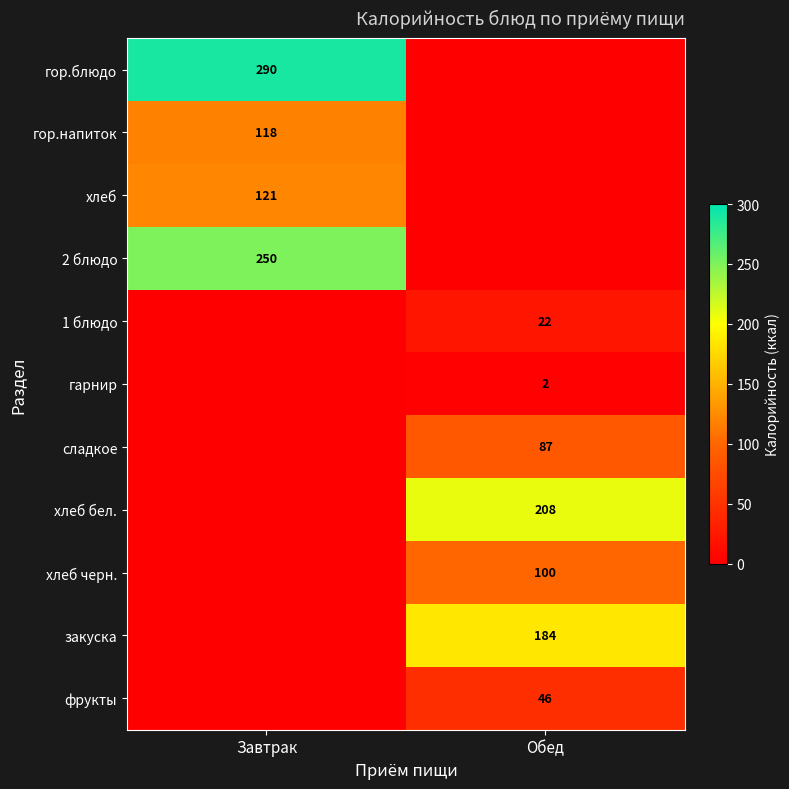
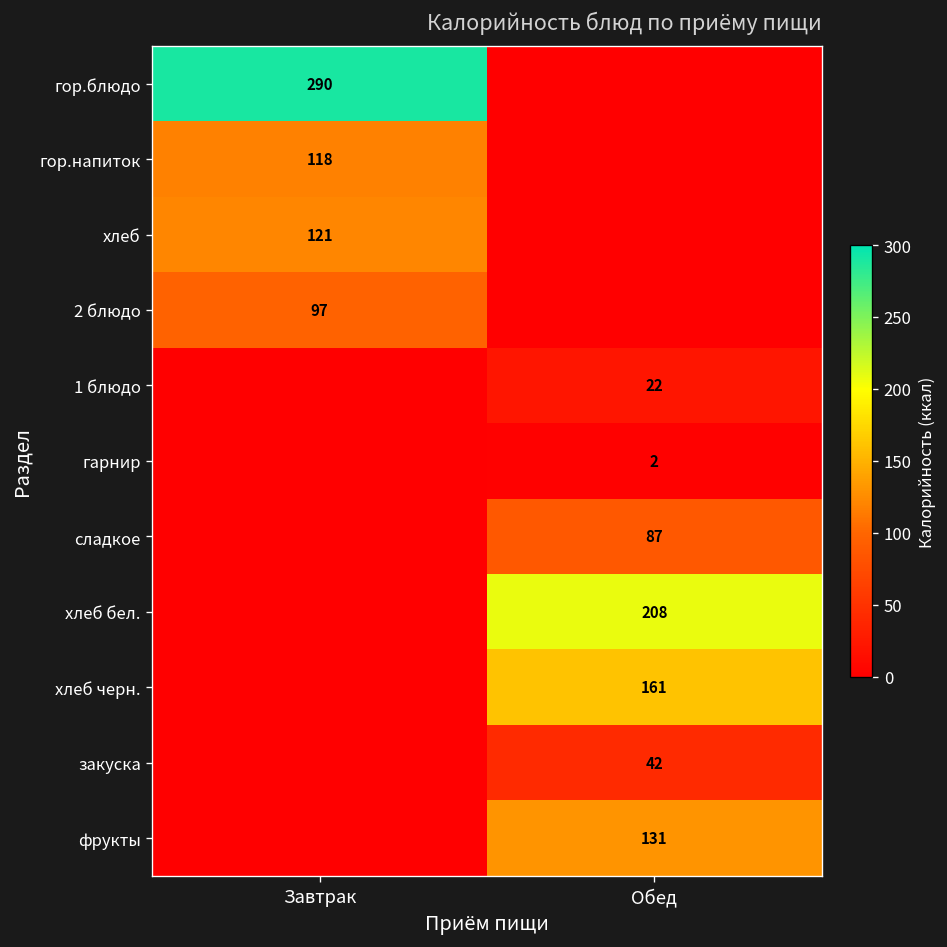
2 блюдо, Завтрак: 250 -> 97
хлеб черн., Обед: 100 -> 161
закуска, Обед: 184 -> 42
фрукты, Обед: 46 -> 131
